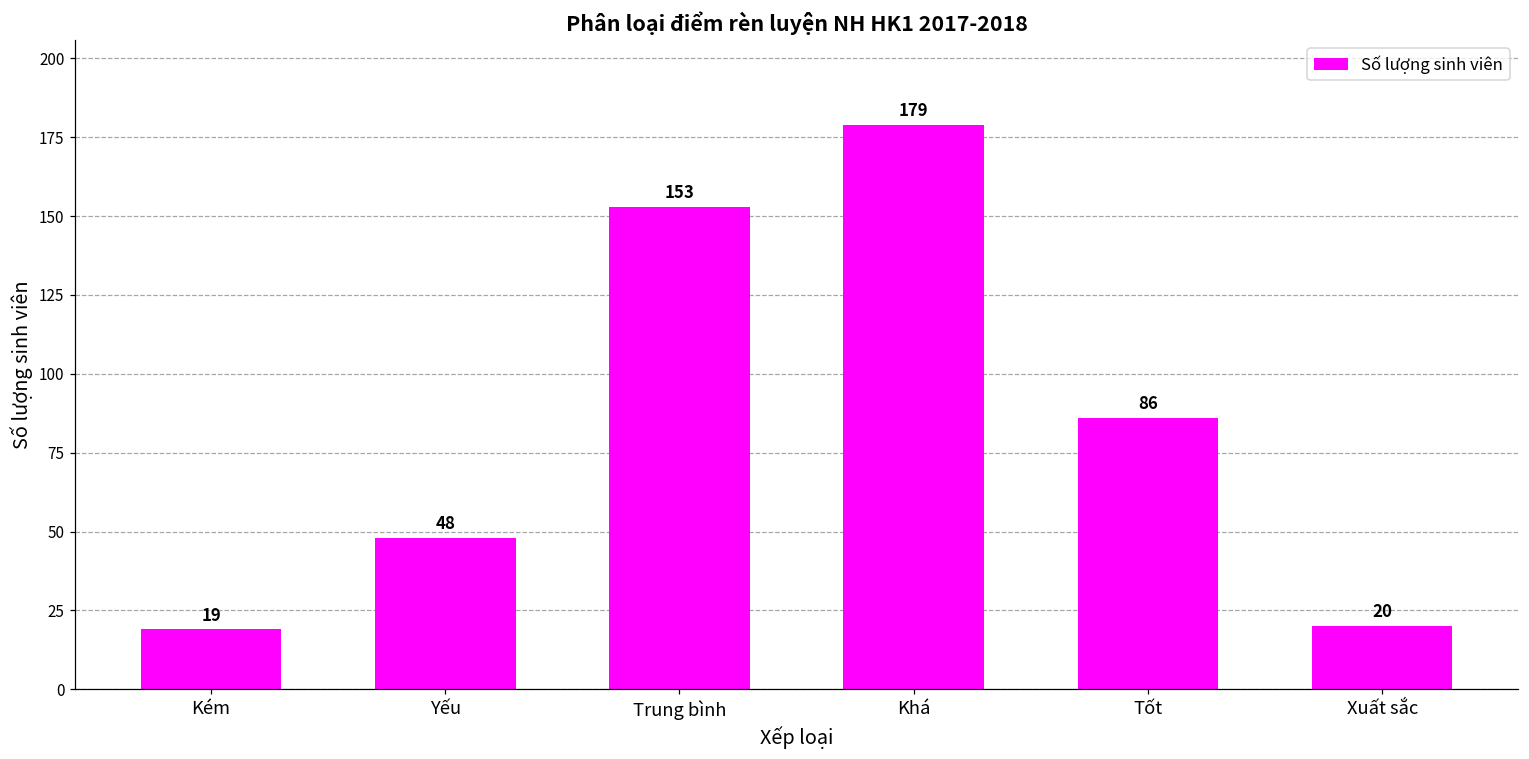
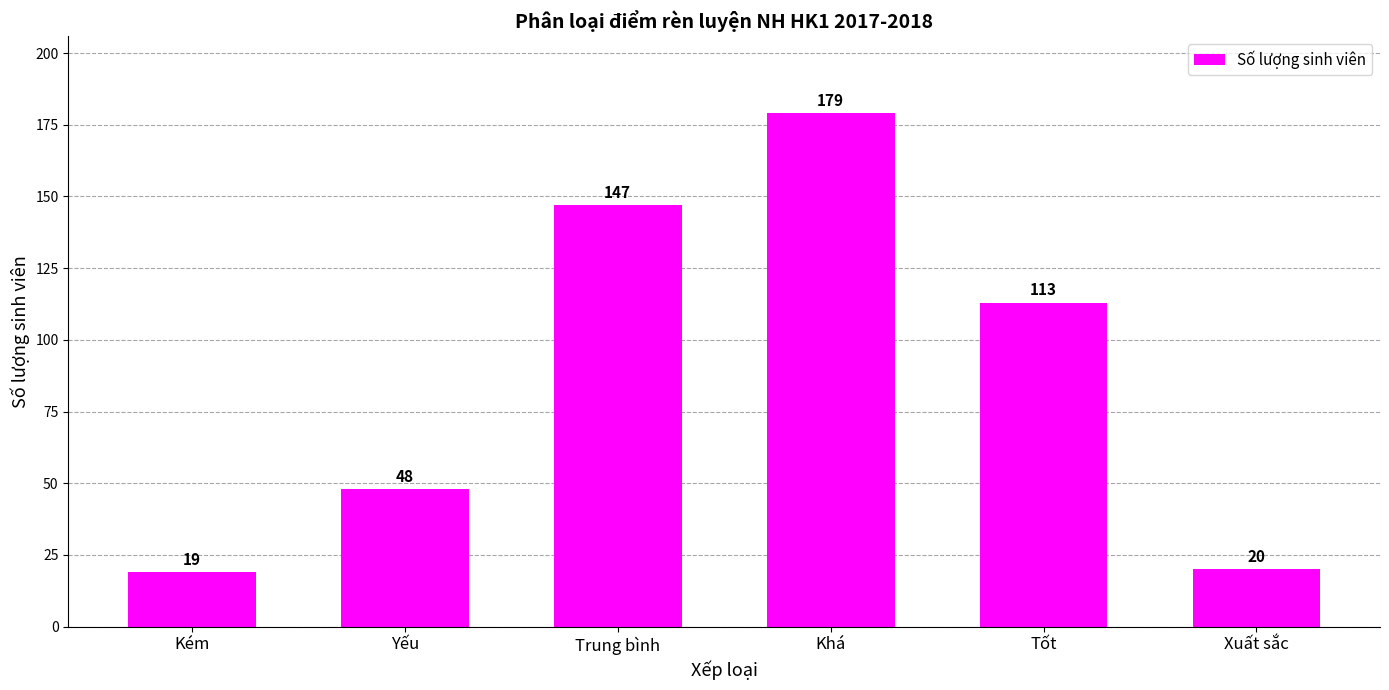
Trung bình: 153 -> 147
Tốt: 86 -> 113
